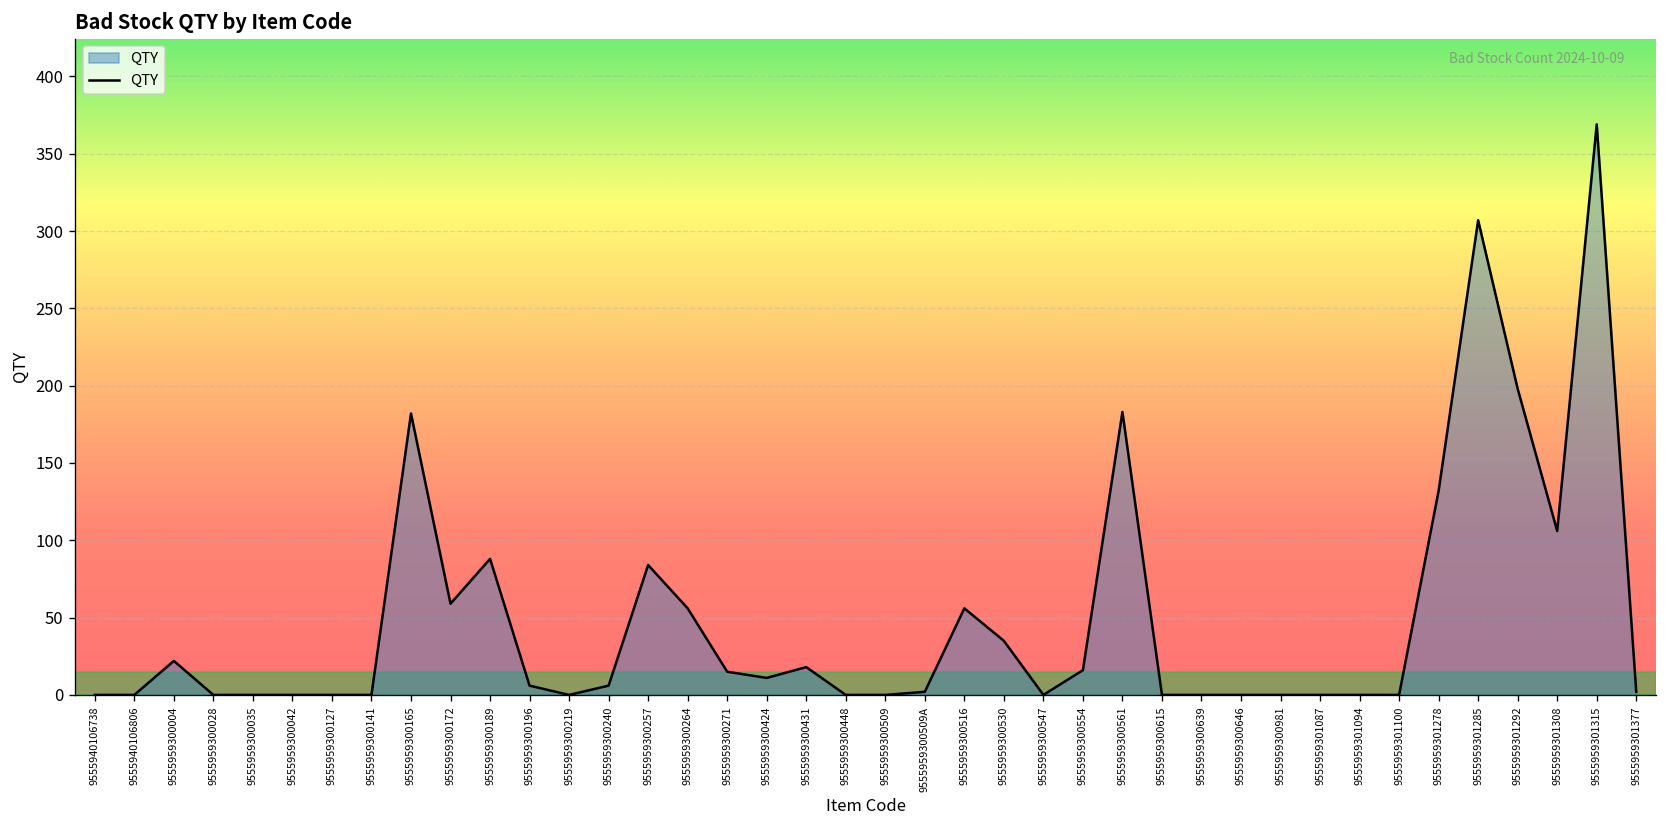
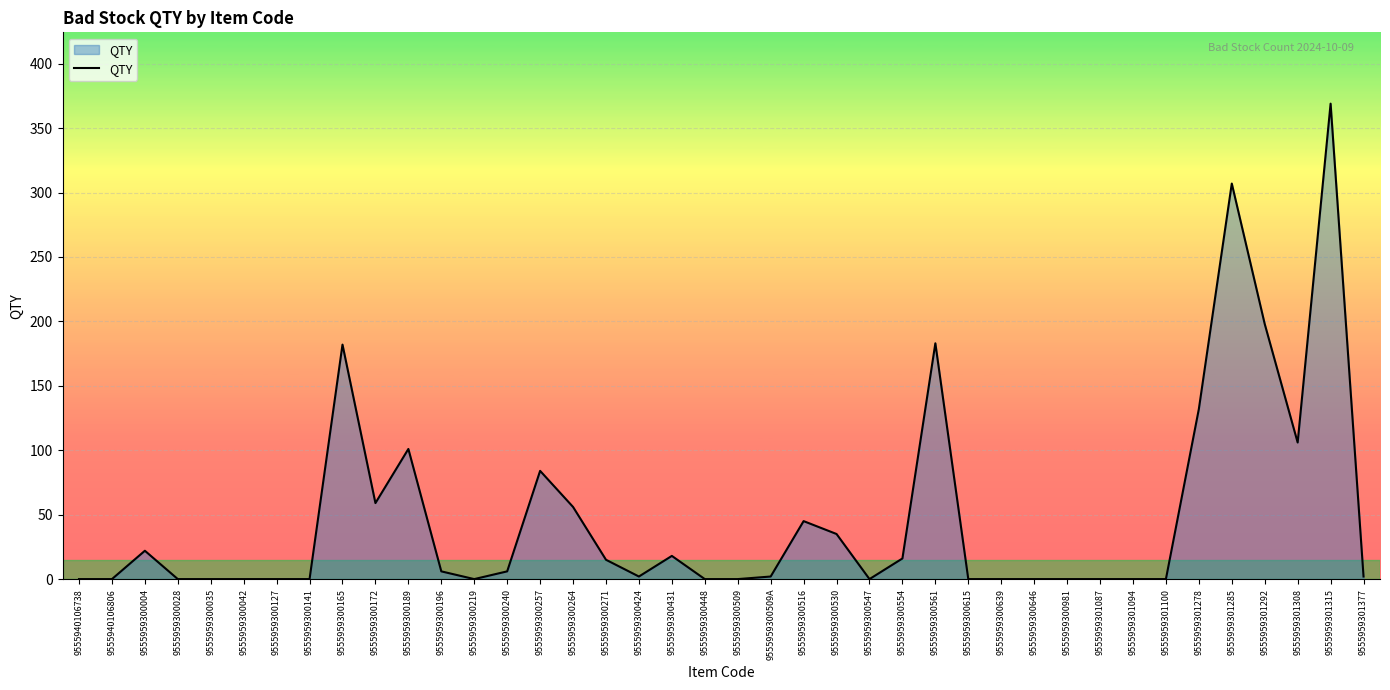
9555959300189: 88 -> 101
9555959300424: 11 -> 2
9555959300516: 56 -> 45
